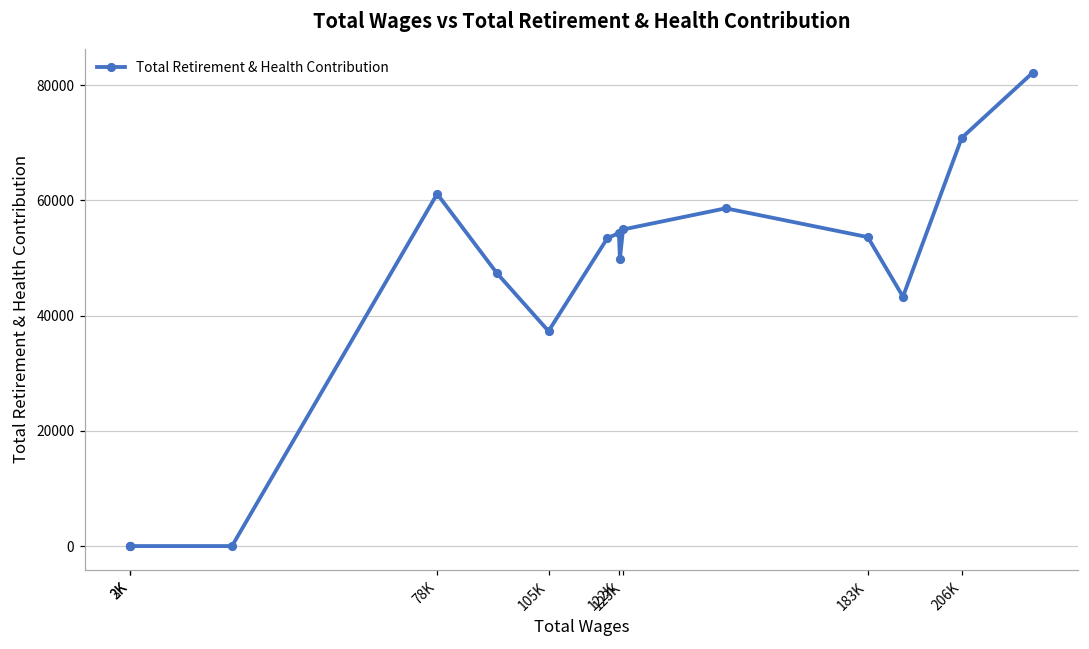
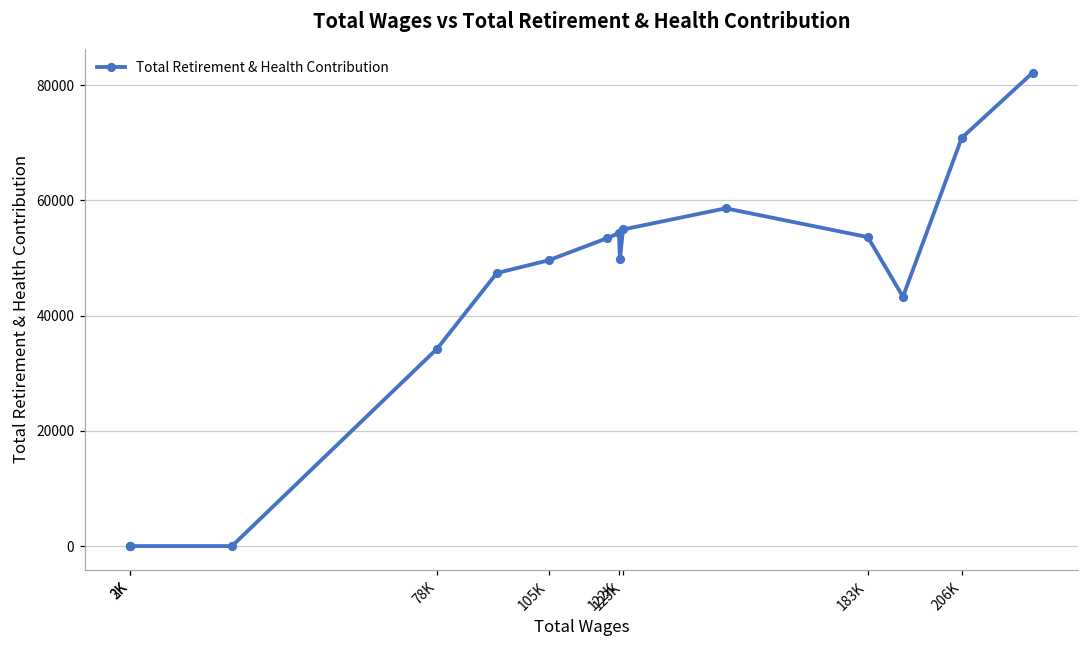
78K: 61000 -> 34000
105K: 37000 -> 50000
